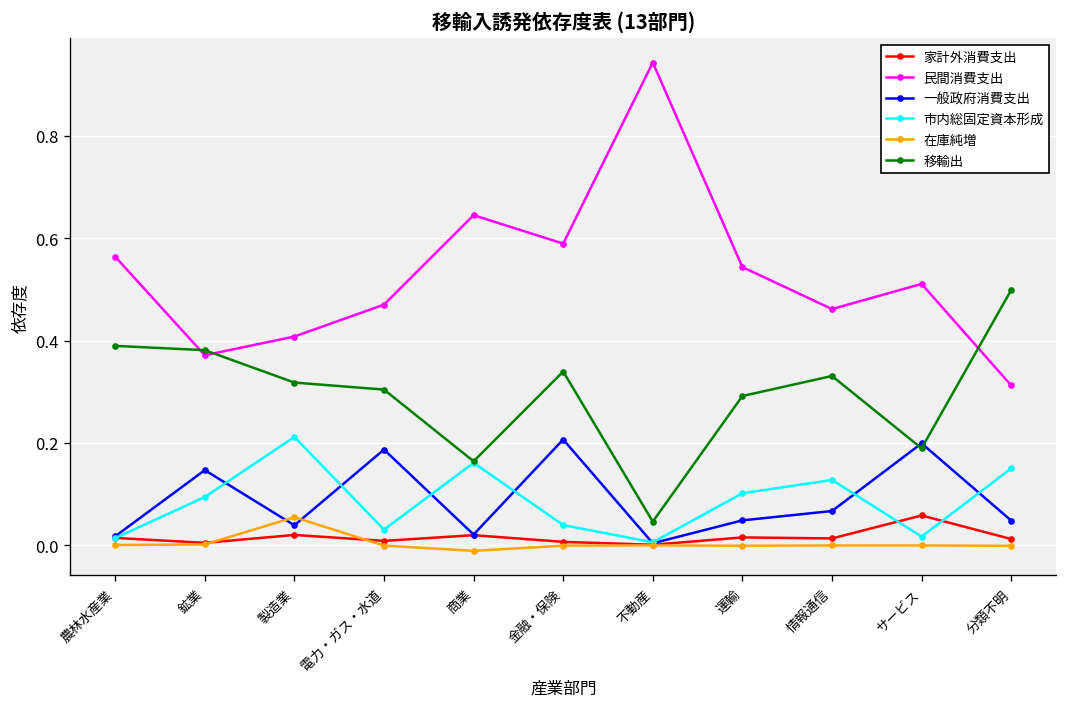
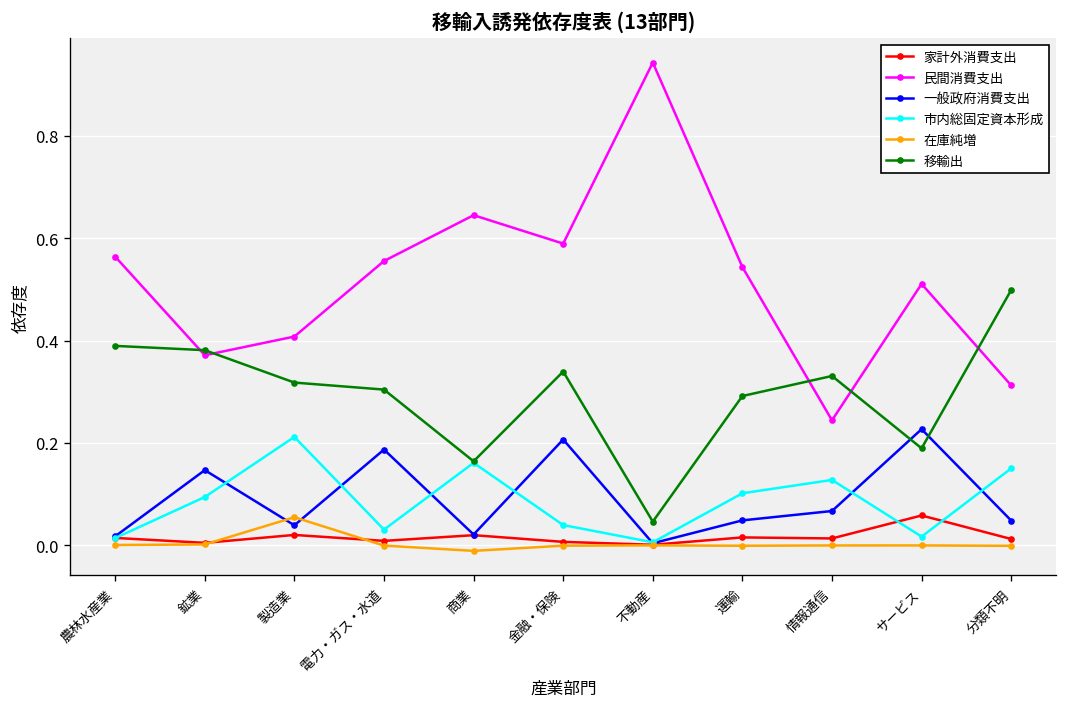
民間消費支出, 電力・ガス・水道: 0.47 -> 0.56
民間消費支出, 情報通信: 0.46 -> 0.24
一般政府消費支出, サービス: 0.20 -> 0.23
